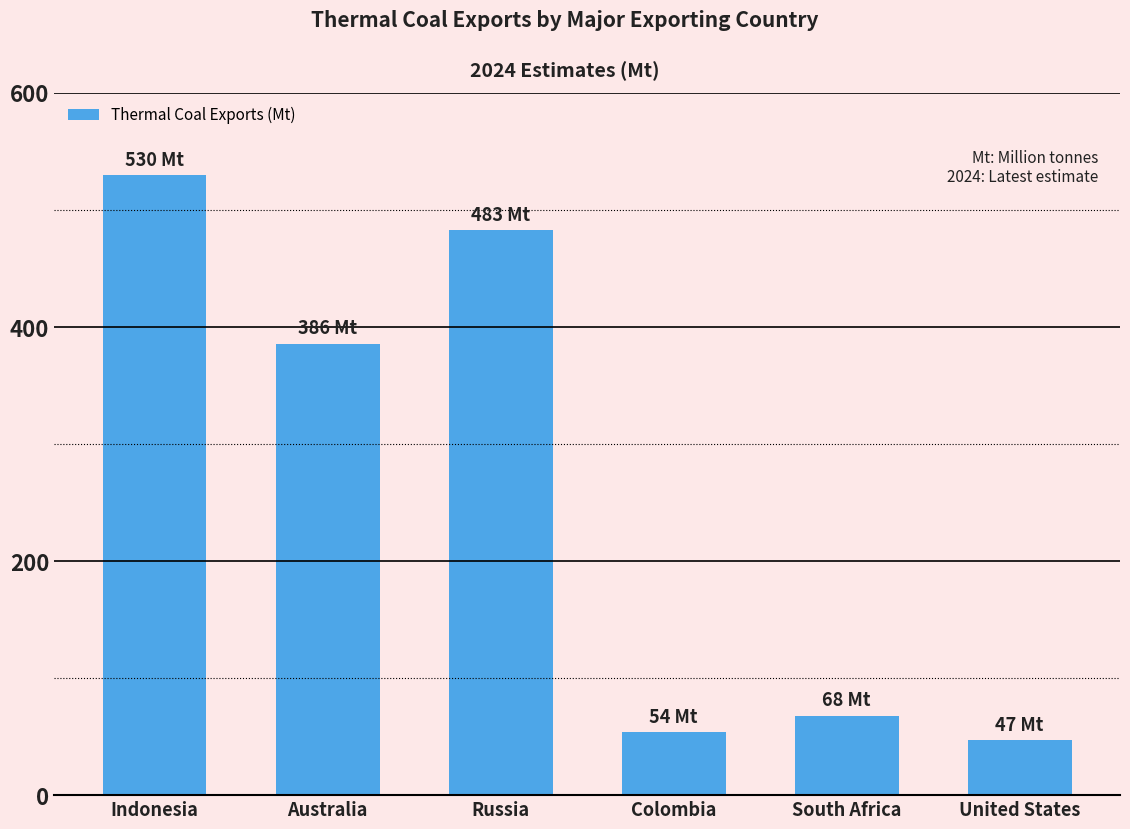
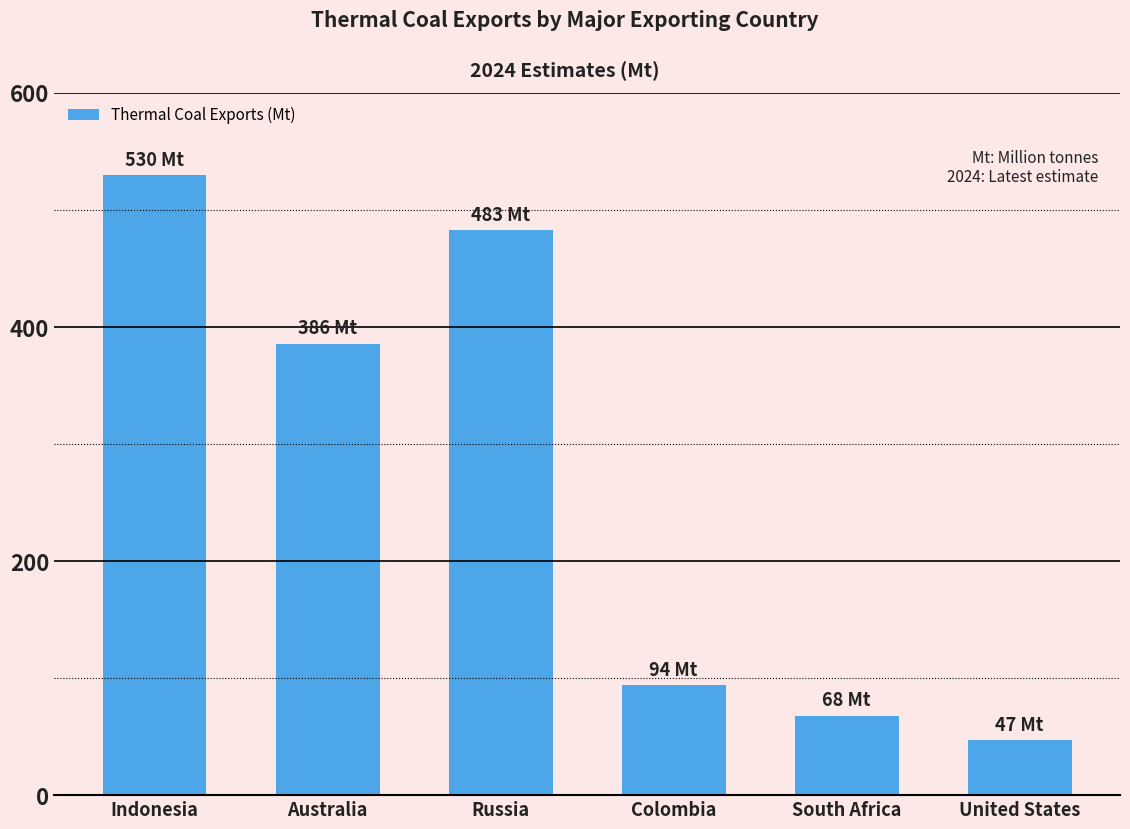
Colombia: 54 -> 94
